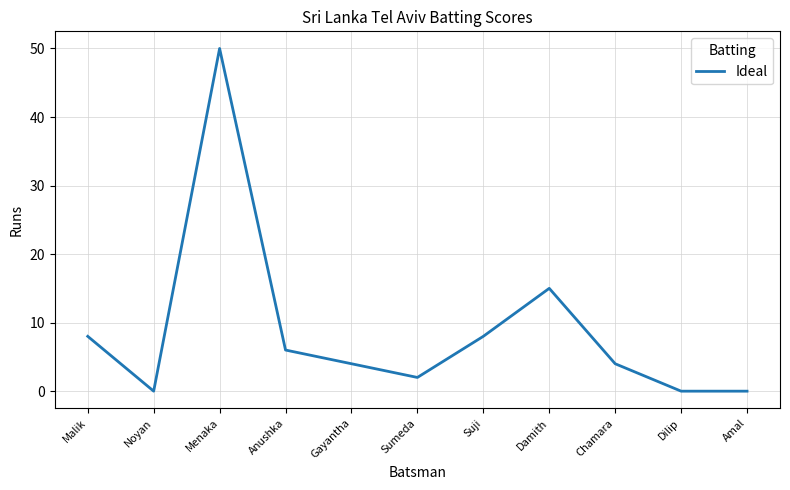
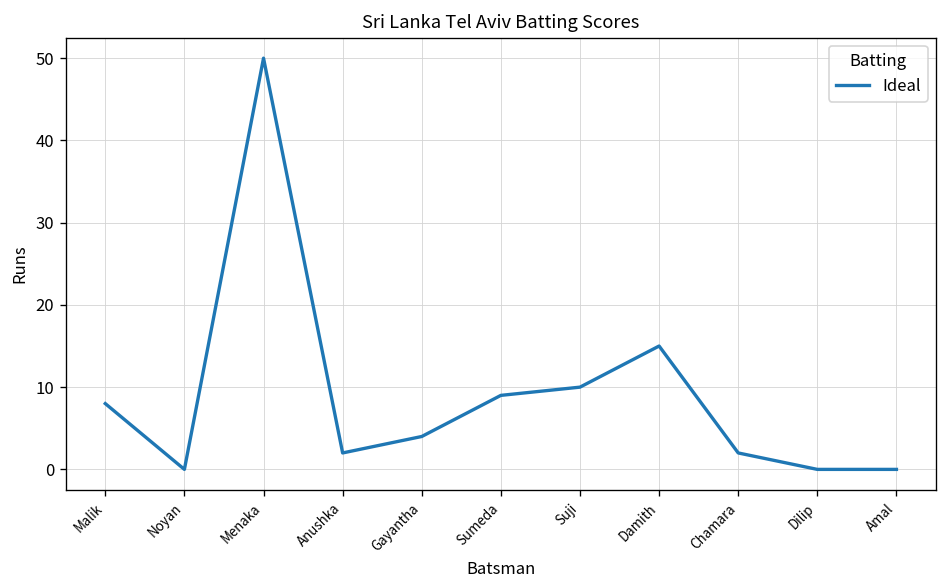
Anushka: 6 -> 2
Sumeda: 2 -> 9
Suji: 8 -> 10
Chamara: 4 -> 2
